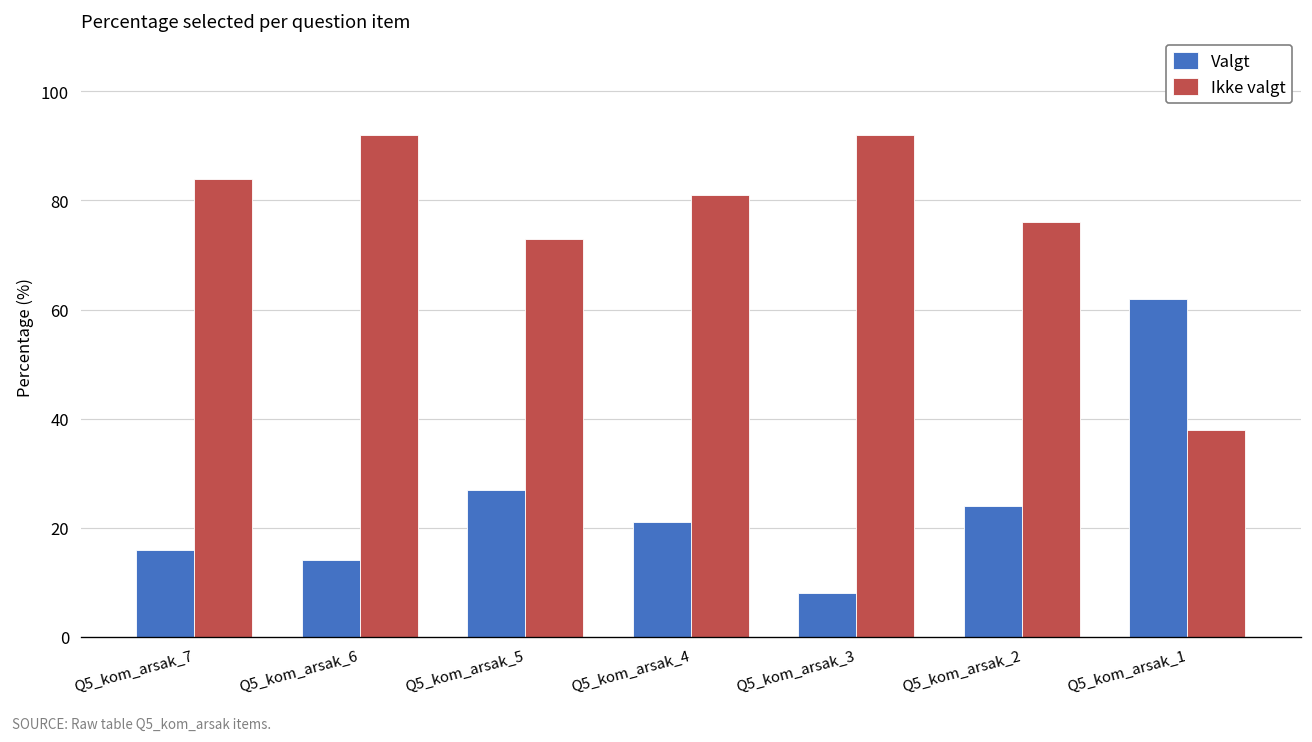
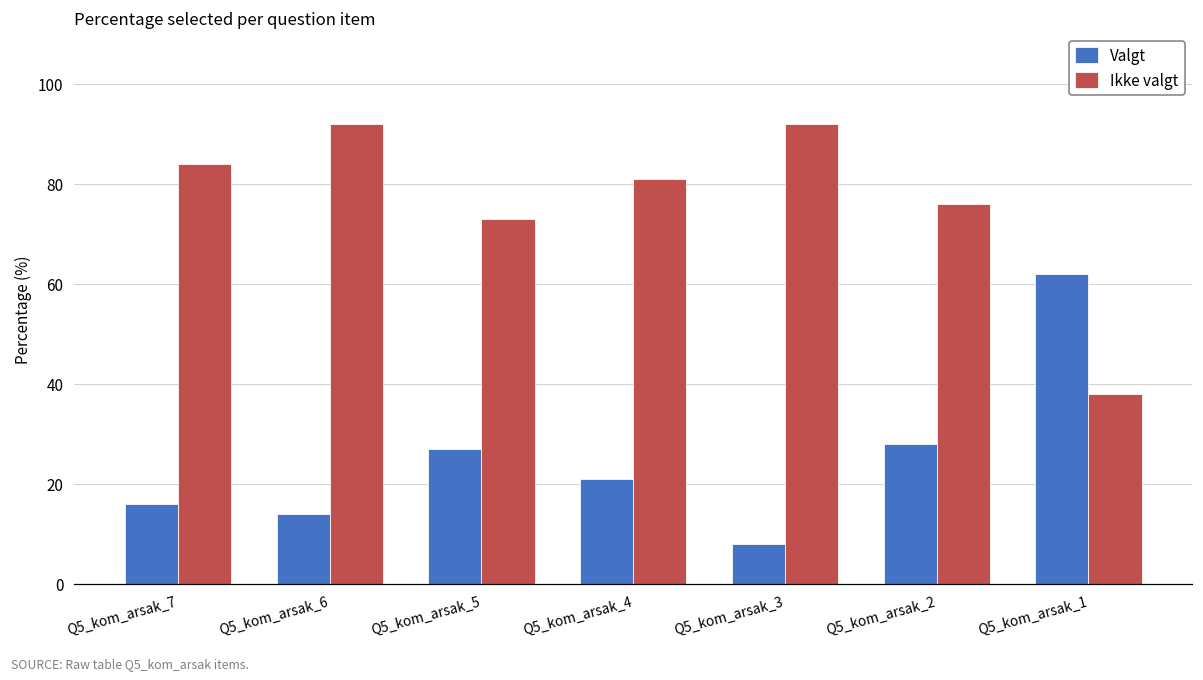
Valgt, Q5_kom_arsak_2: 24 -> 28
